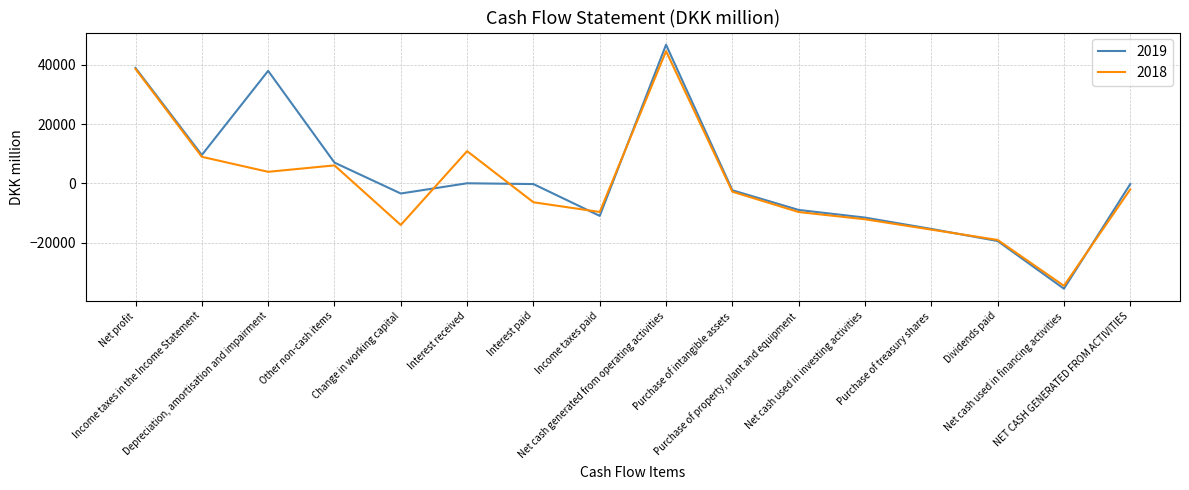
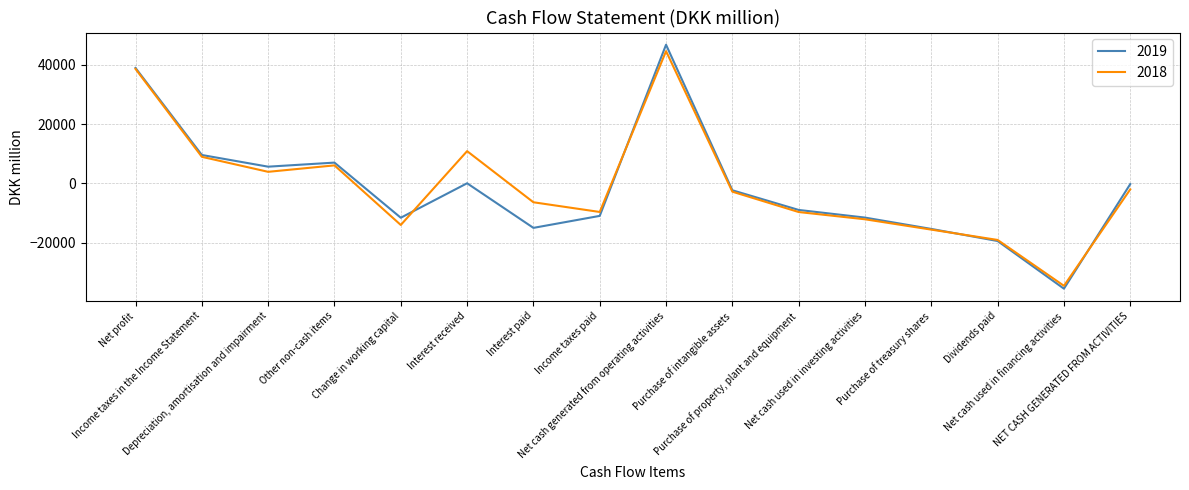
2019, Depreciation, amortisation and impairment: 38000 -> 6000
2019, Change in working capital: -3000 -> -12000
2019, Interest paid: 0 -> -15000
